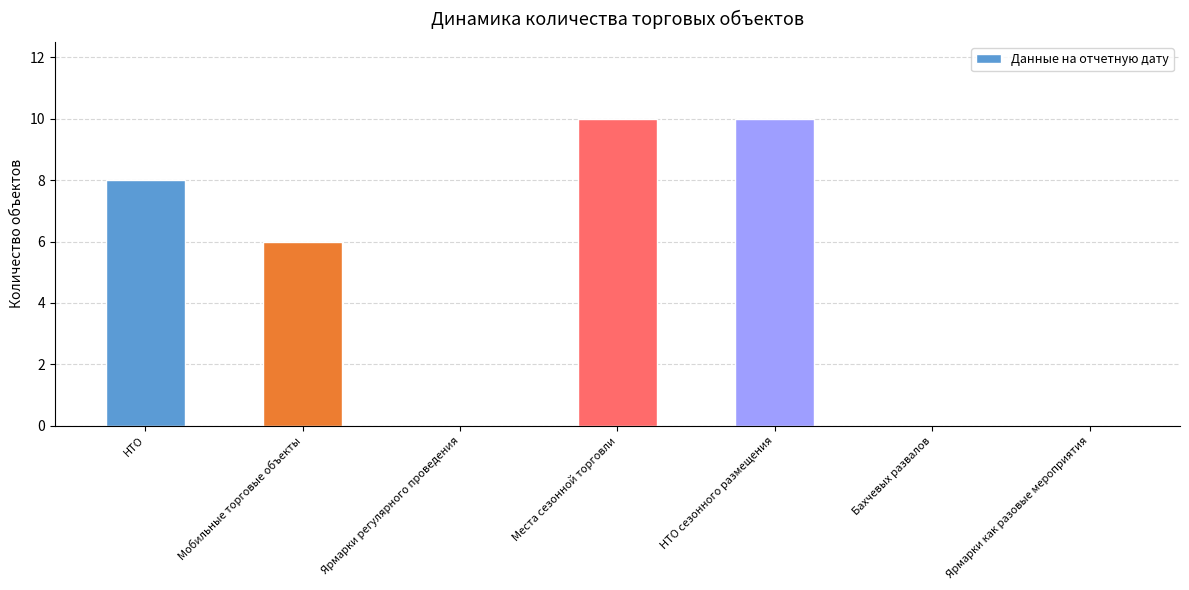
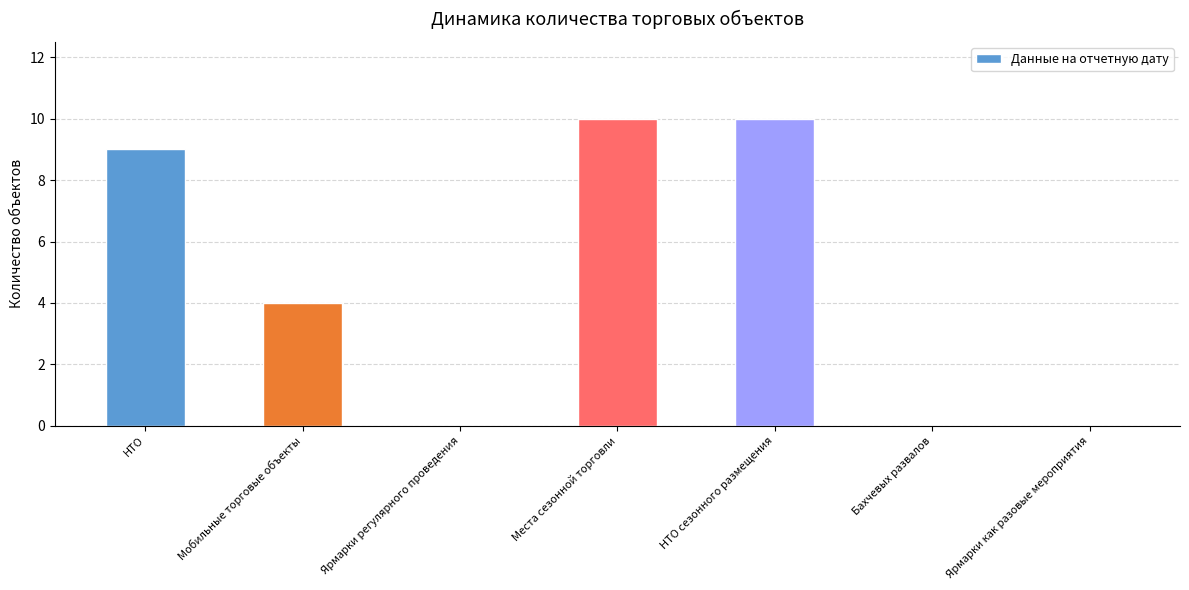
НТО: 8 -> 9
Мобильные торговые объекты: 6 -> 4
